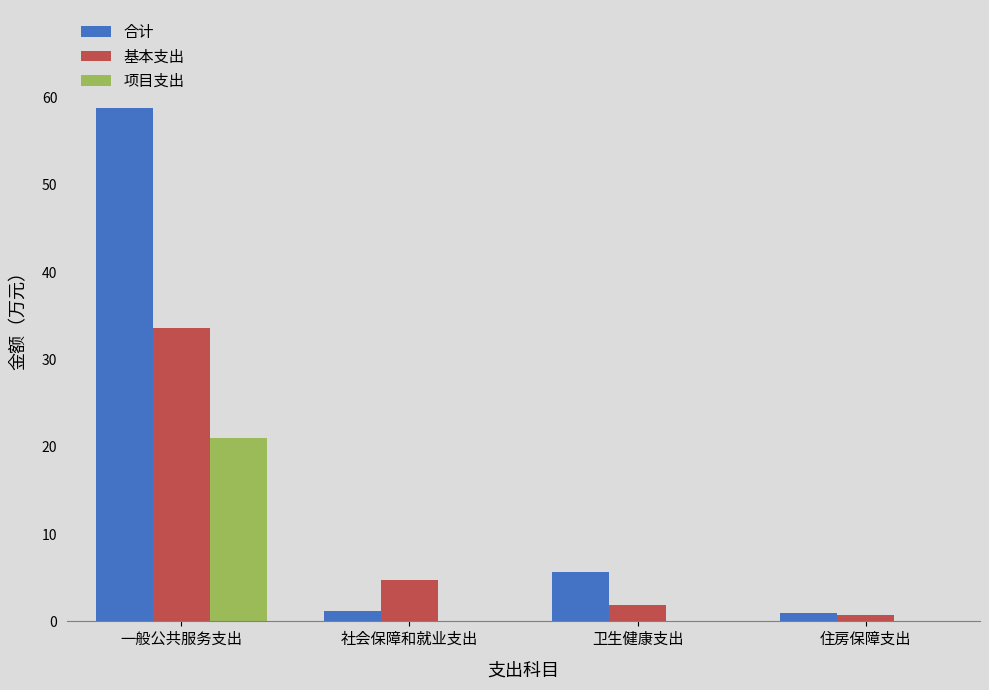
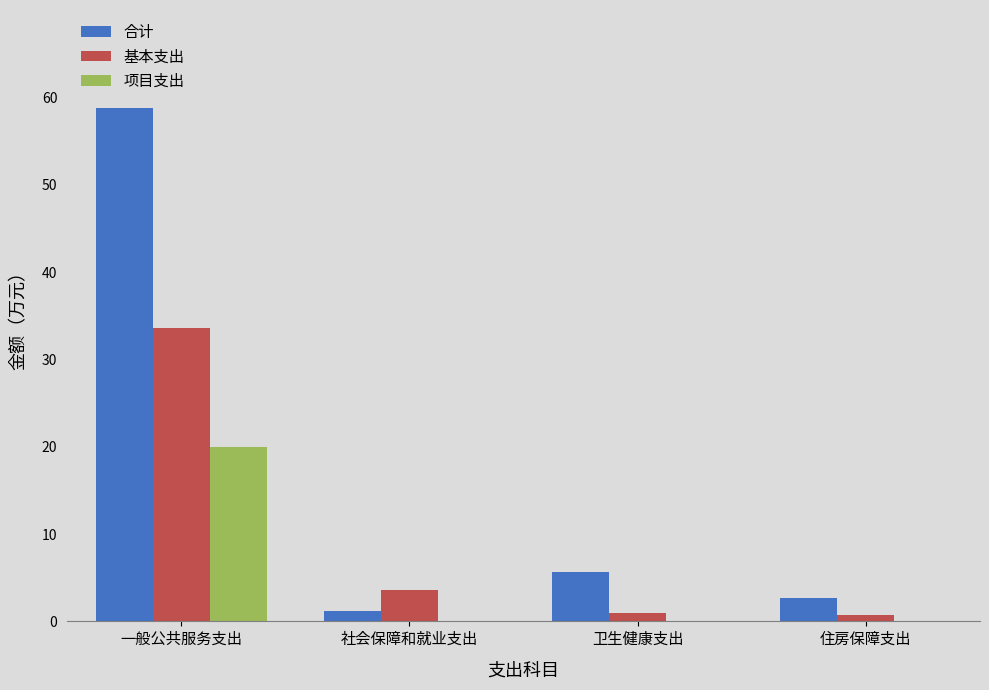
项目支出, 一般公共服务支出: 21 -> 20
基本支出, 社会保障和就业支出: 5 -> 4
基本支出, 卫生健康支出: 2 -> 1
合计, 住房保障支出: 1 -> 3
